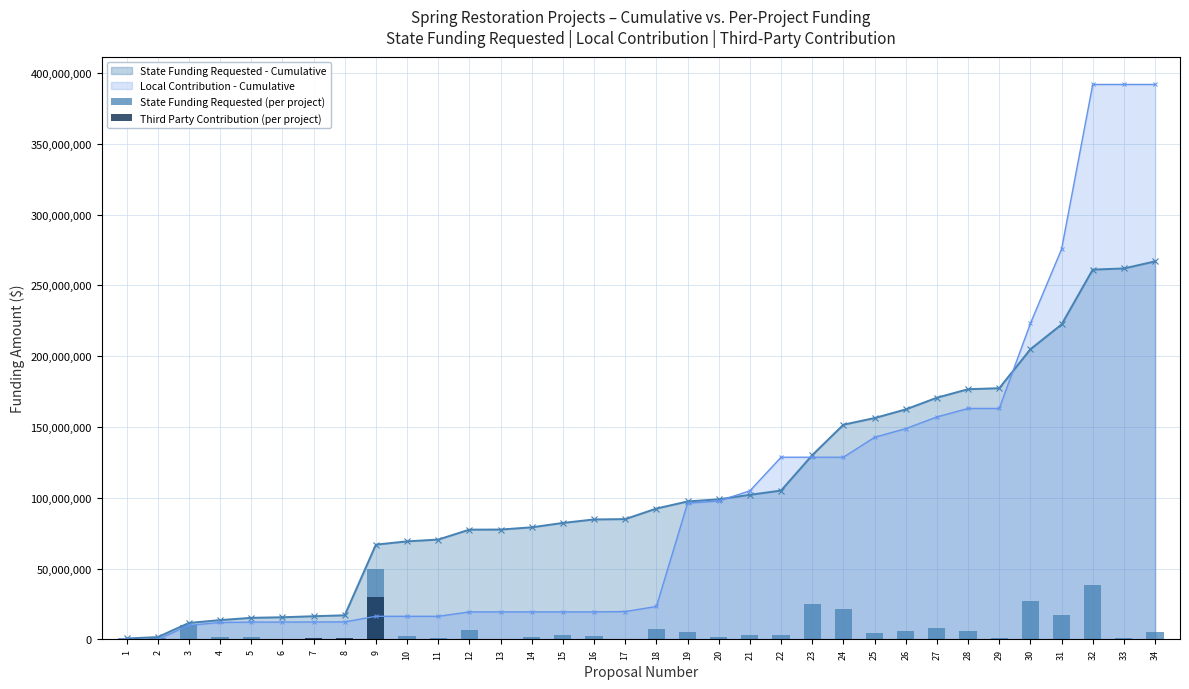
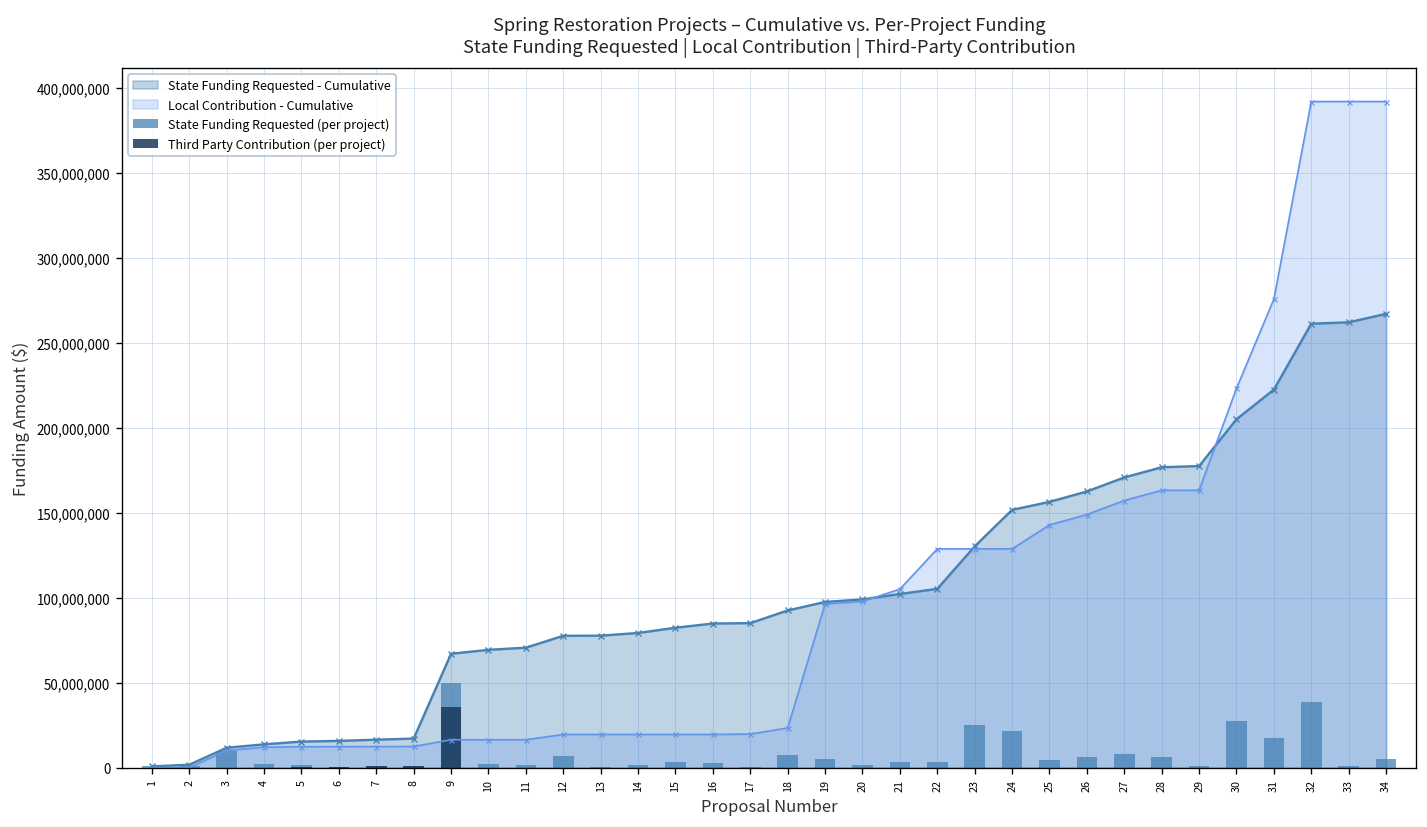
Third Party Contribution (per project), 9: 30,000,000 -> 36,000,000
